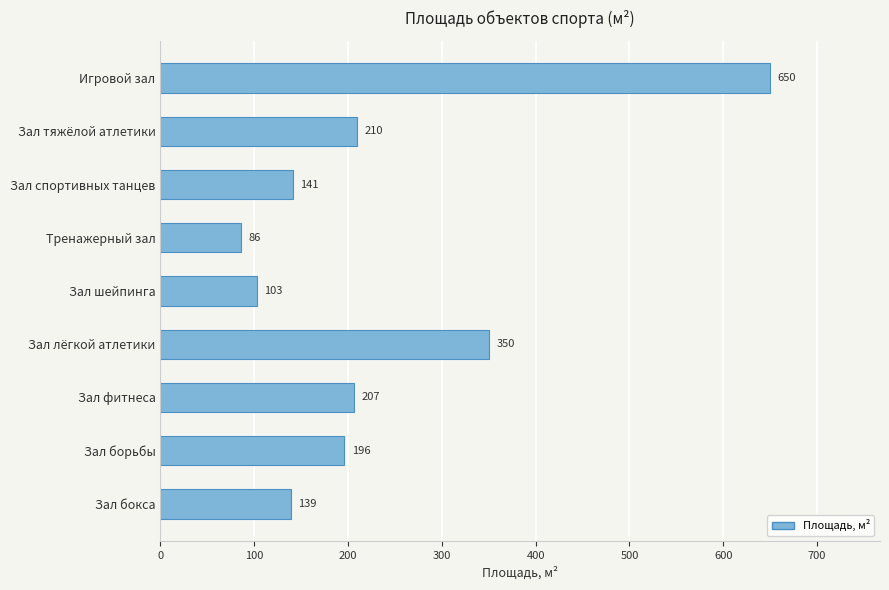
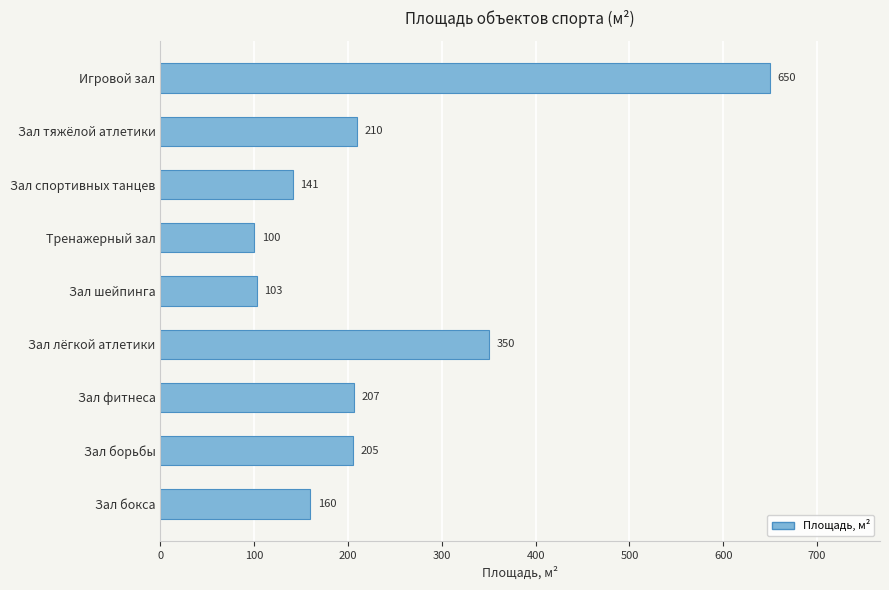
Тренажерный зал: 86 -> 100
Зал борьбы: 196 -> 205
Зал бокса: 139 -> 160
